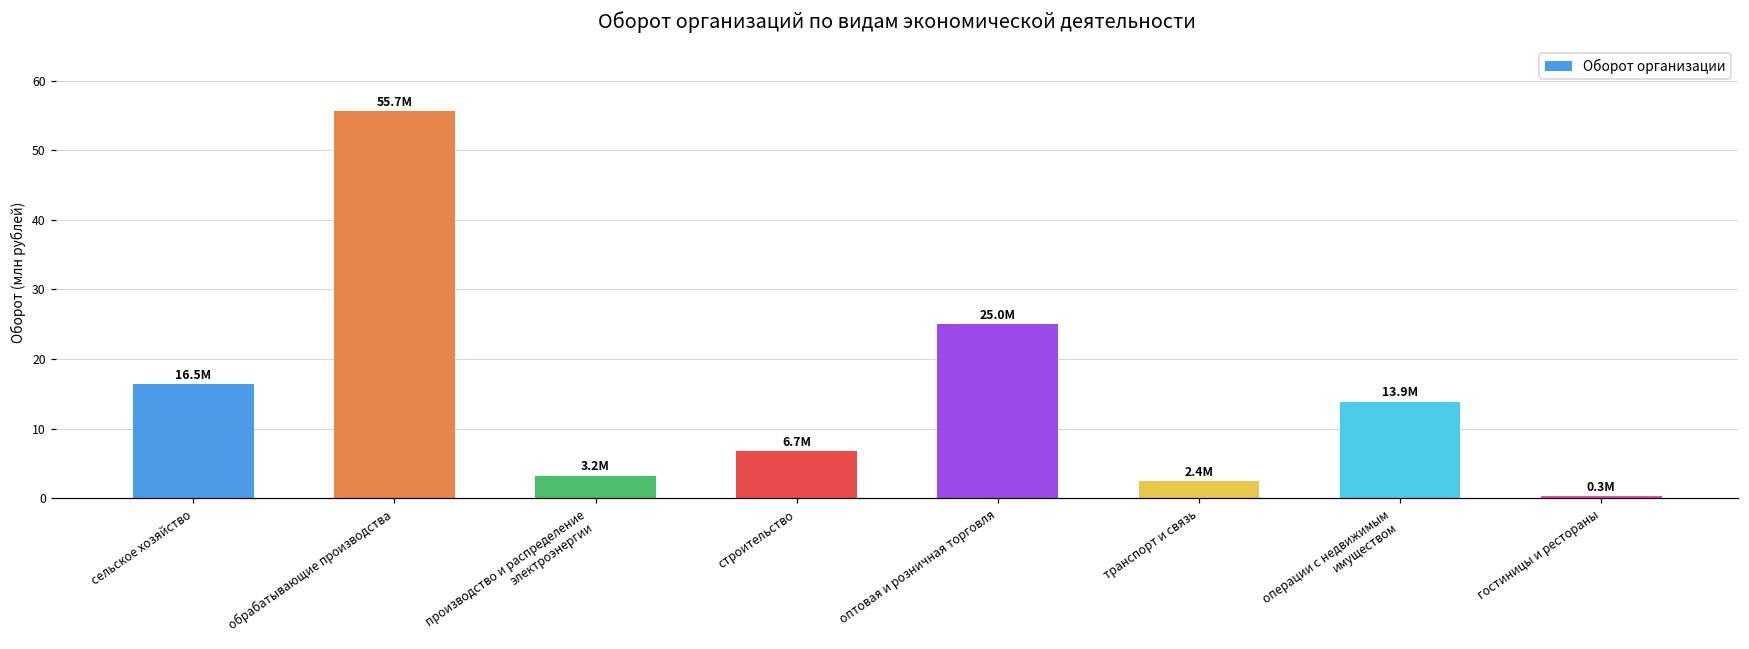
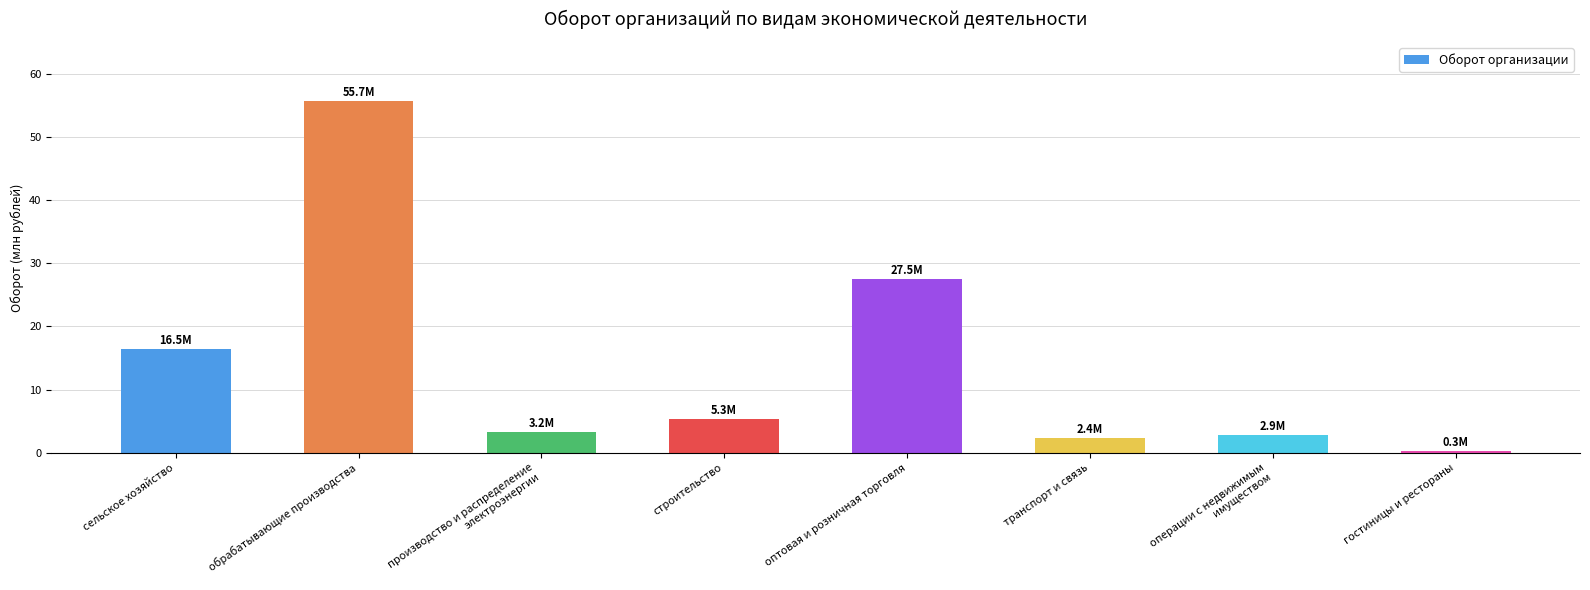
строительство: 6.7M -> 5.3M
оптовая и розничная торговля: 25.0M -> 27.5M
операции с недвижимым имуществом: 13.9M -> 2.9M
